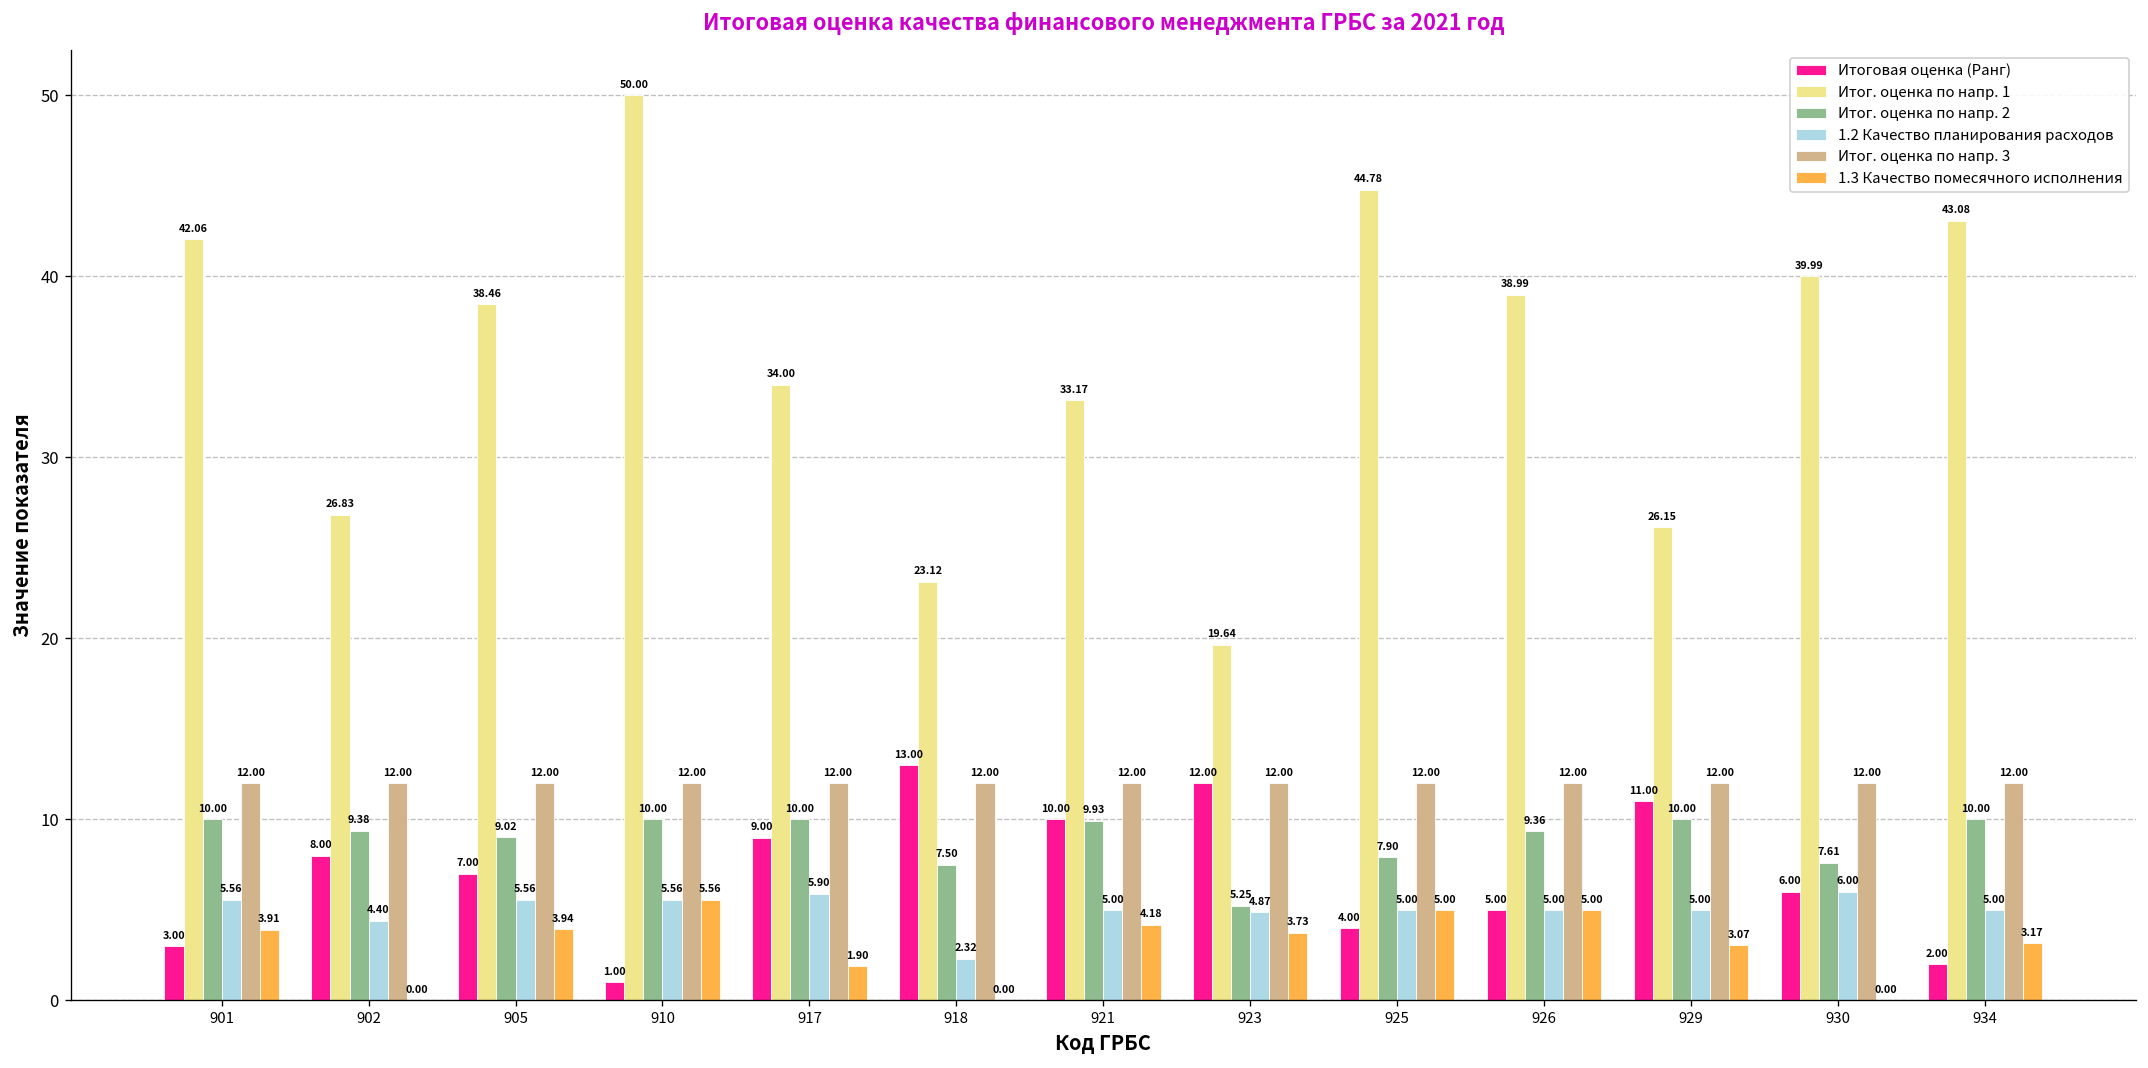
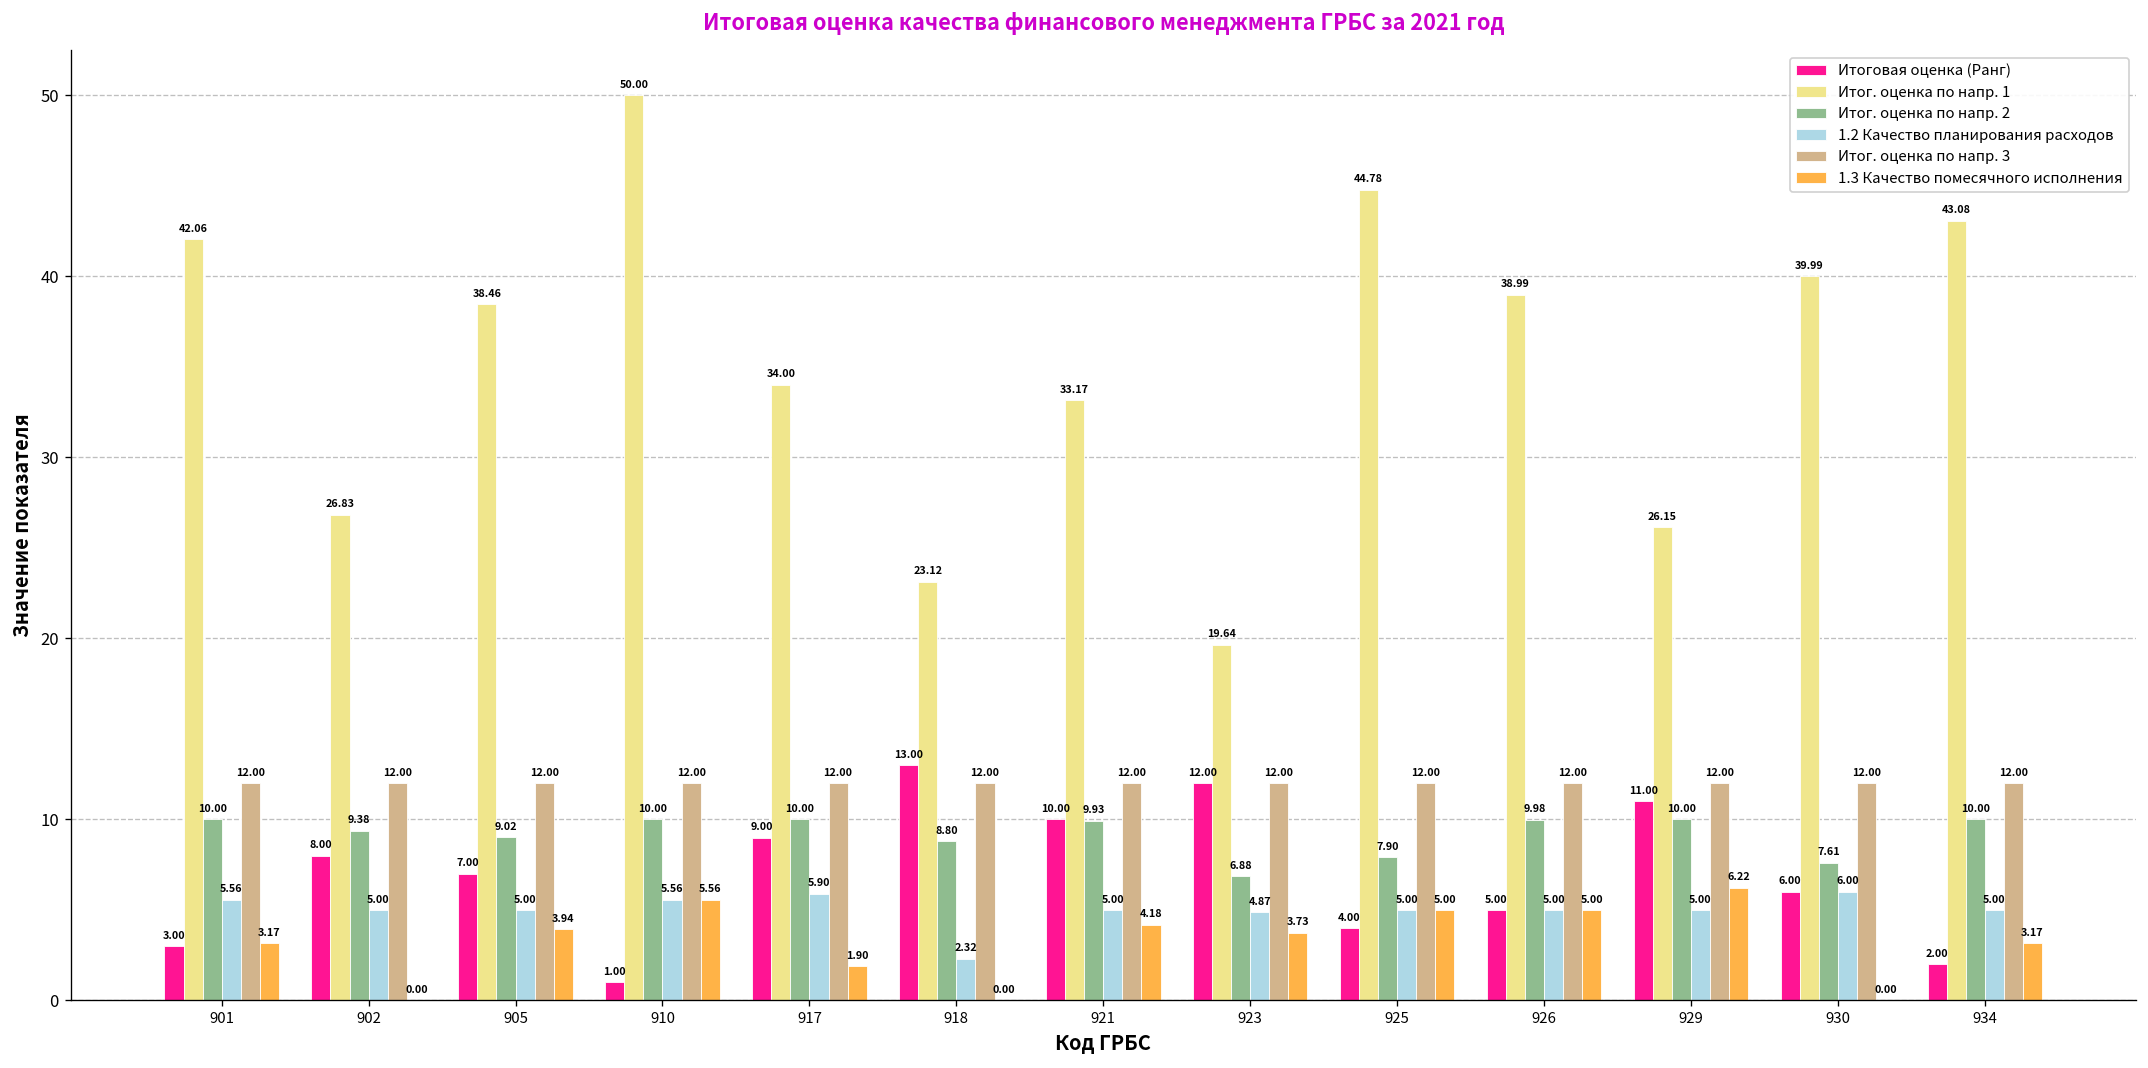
1.3 Качество помесячного исполнения, 901: 3.91 -> 3.17
1.2 Качество планирования расходов, 902: 4.40 -> 5.00
1.2 Качество планирования расходов, 905: 5.56 -> 5.00
Итог. оценка по напр. 2, 918: 7.50 -> 8.80
Итог. оценка по напр. 2, 923: 5.25 -> 6.88
Итог. оценка по напр. 2, 926: 9.36 -> 9.98
1.3 Качество помесячного исполнения, 929: 3.07 -> 6.22
